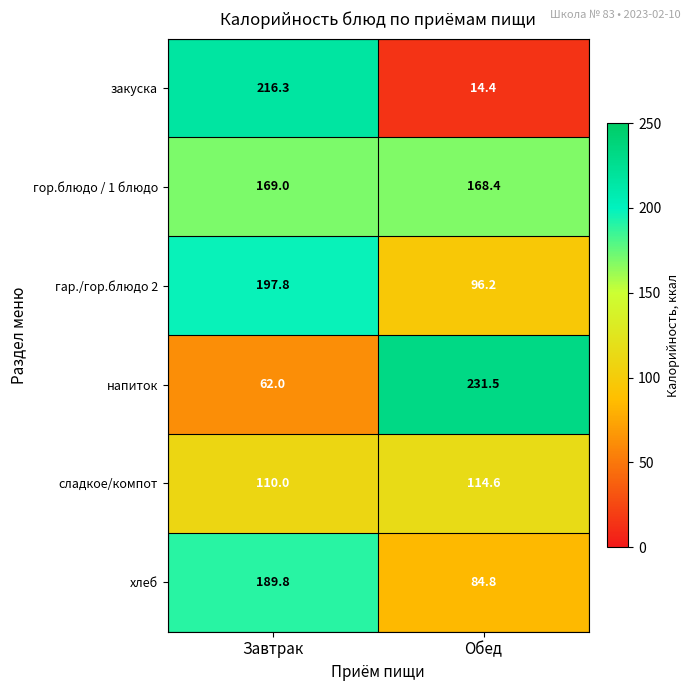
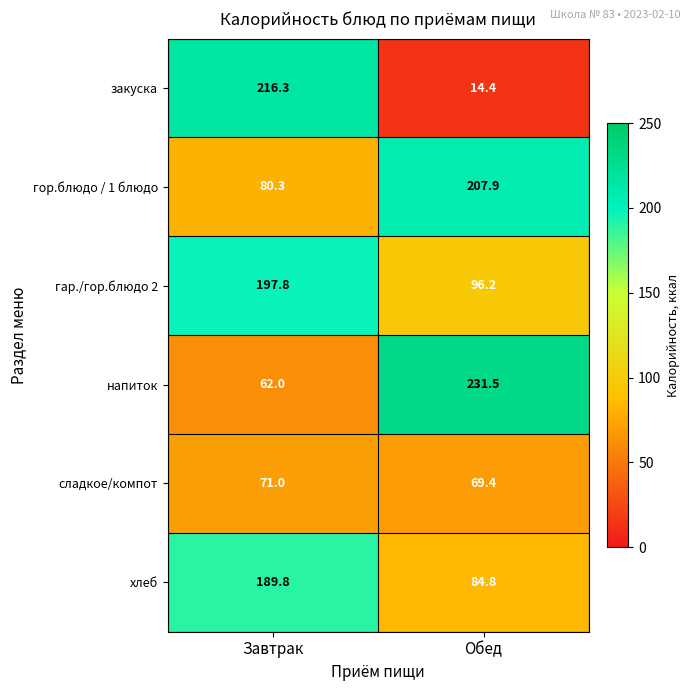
гор.блюдо / 1 блюдо, Завтрак: 169.0 -> 80.3
гор.блюдо / 1 блюдо, Обед: 168.4 -> 207.9
сладкое/компот, Завтрак: 110.0 -> 71.0
сладкое/компот, Обед: 114.6 -> 69.4
